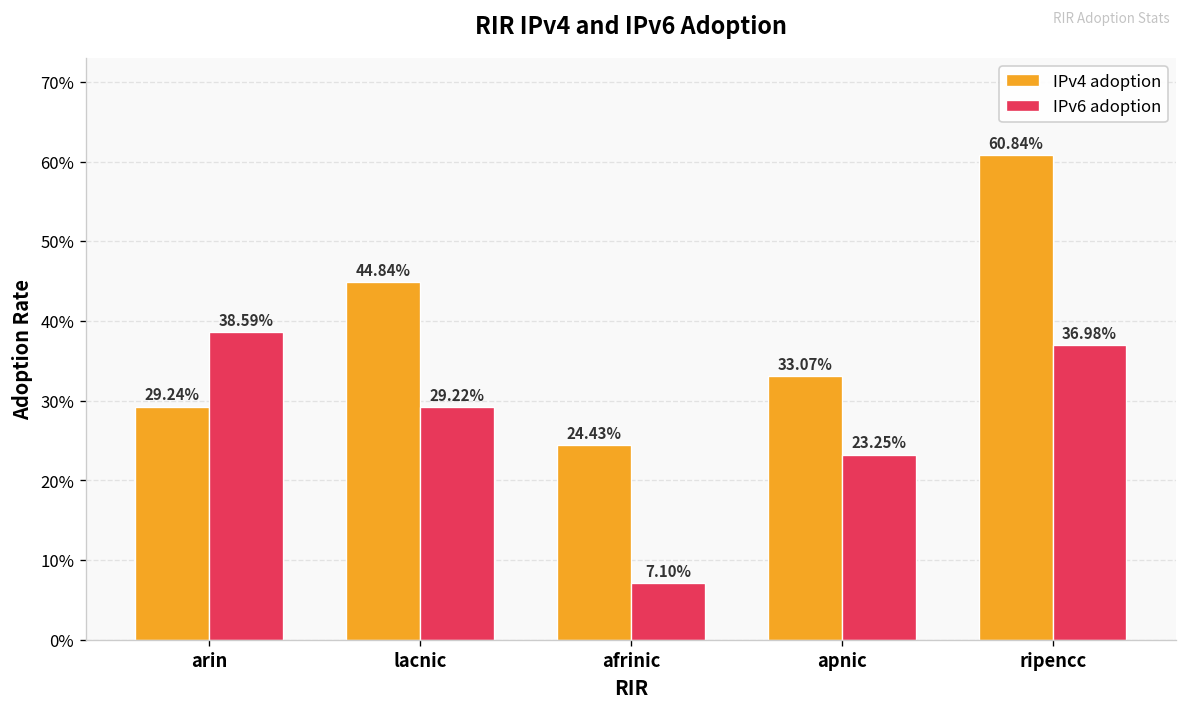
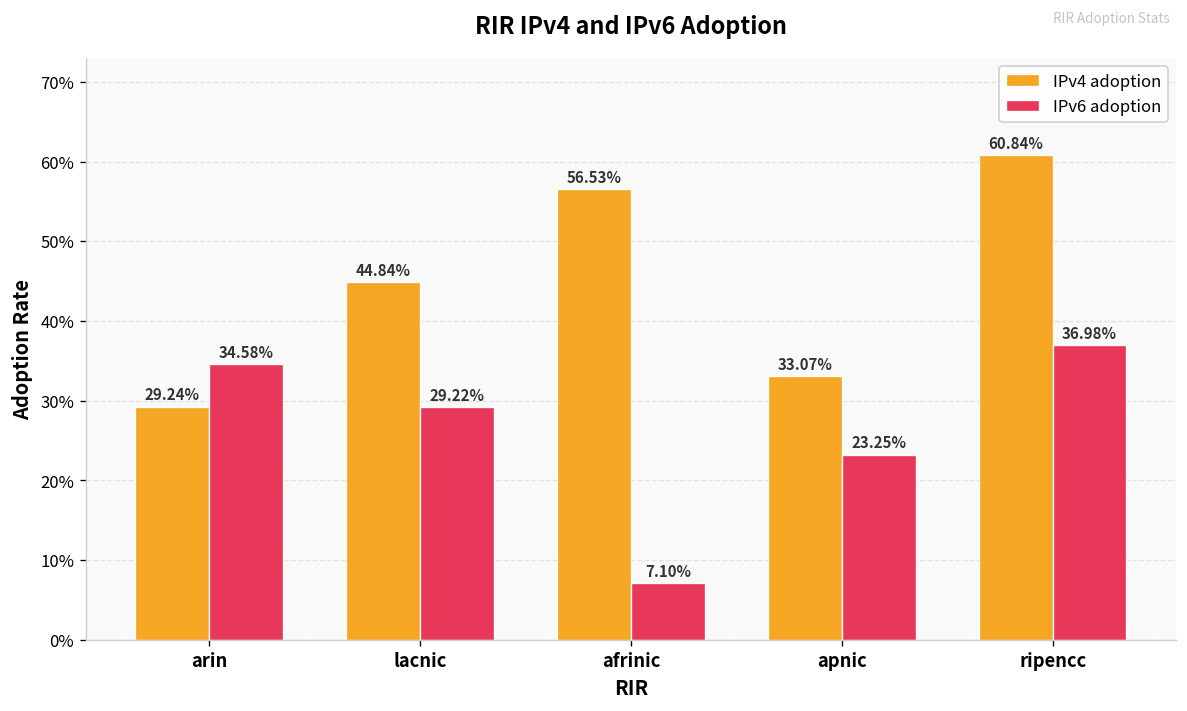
IPv6 adoption, arin: 38.59% -> 34.58%
IPv4 adoption, afrinic: 24.43% -> 56.53%
